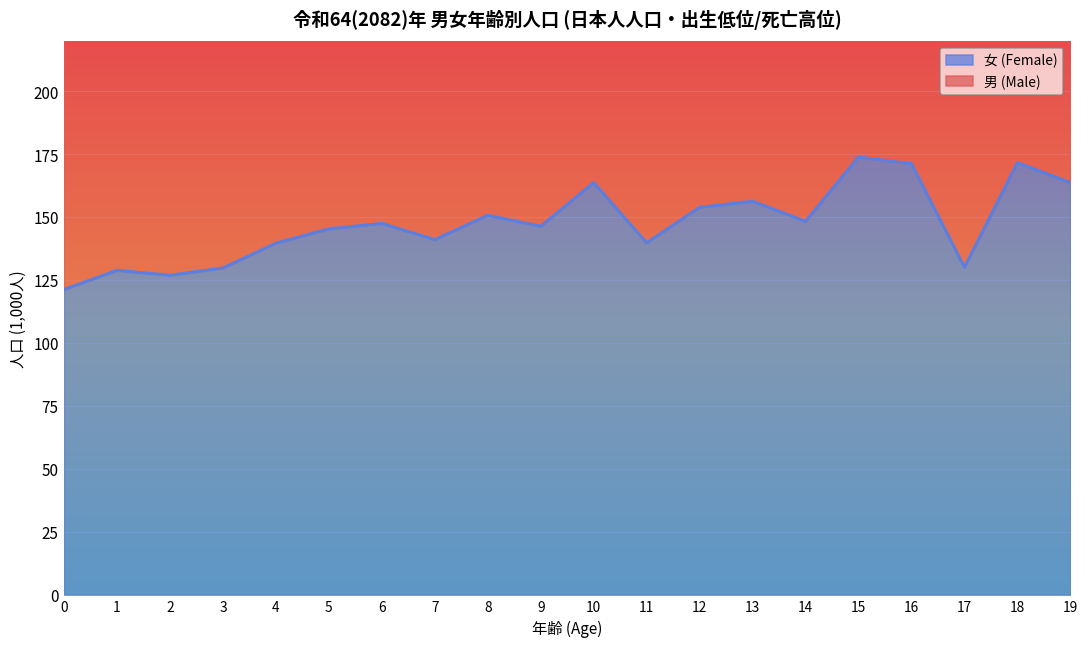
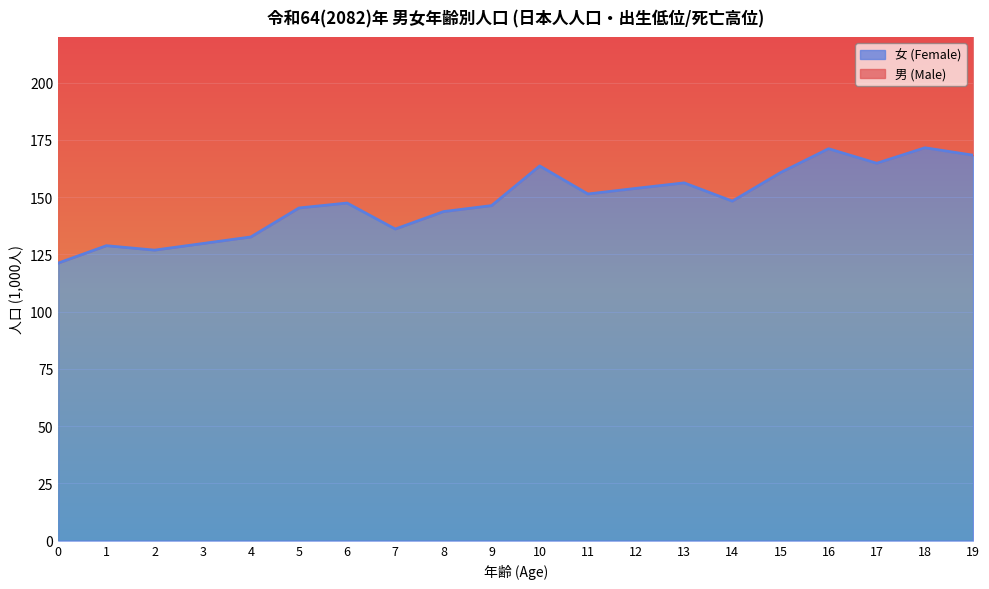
女 (Female), 4: 140 -> 133
女 (Female), 7: 141 -> 136
女 (Female), 8: 151 -> 144
女 (Female), 11: 140 -> 151
女 (Female), 15: 174 -> 161
女 (Female), 17: 130 -> 165
女 (Female), 19: 164 -> 168
